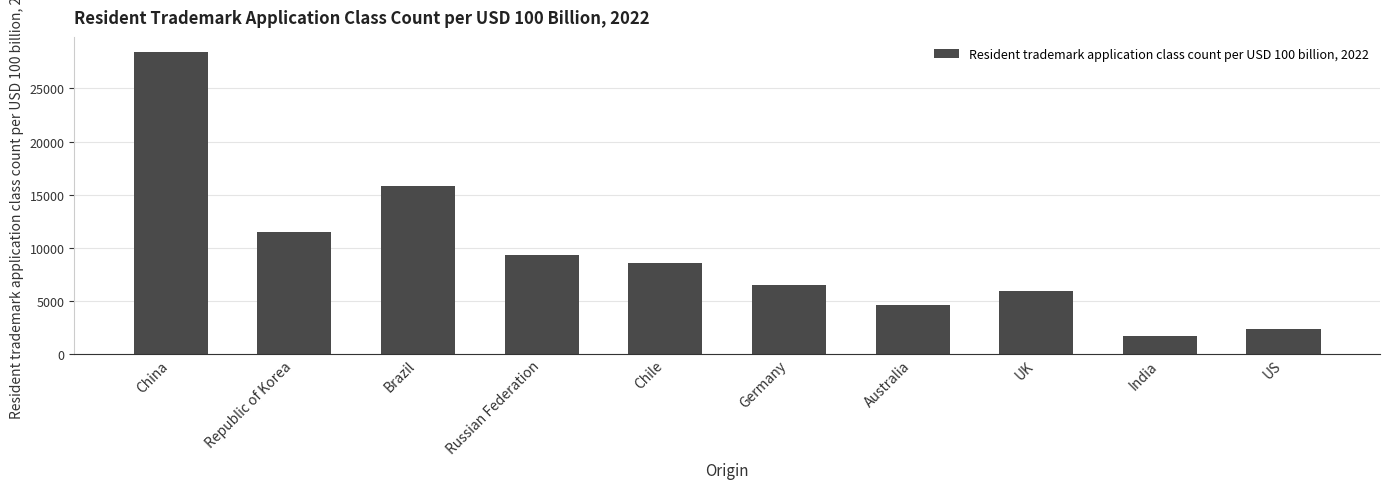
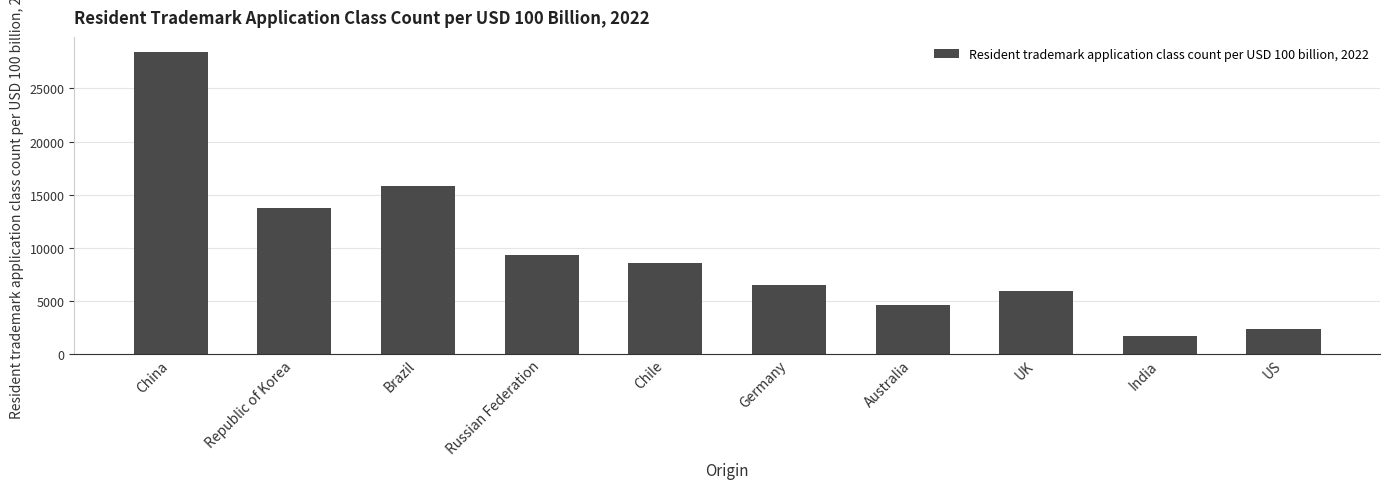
Republic of Korea: 11400 -> 13800
